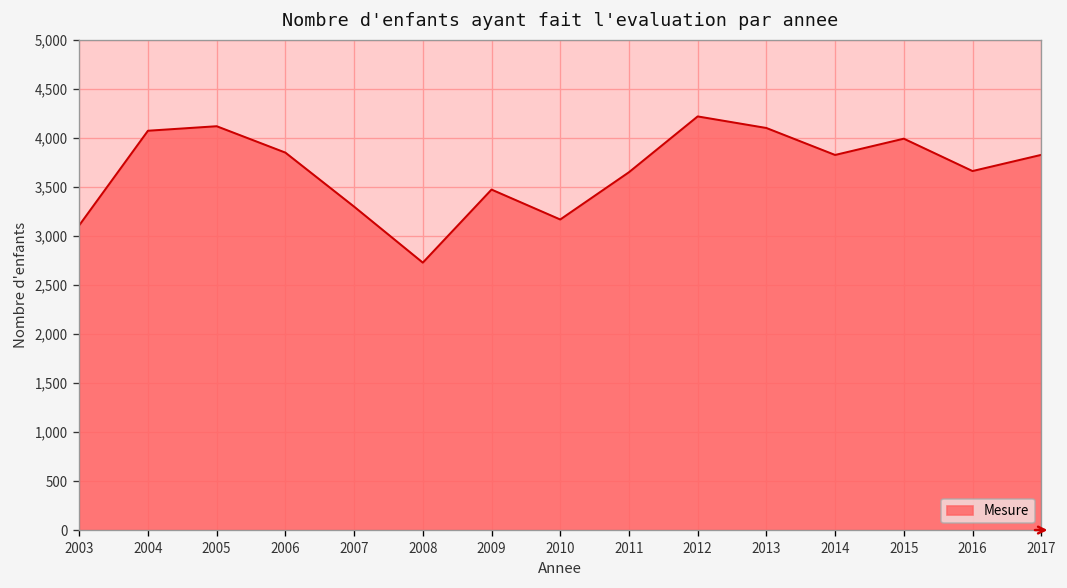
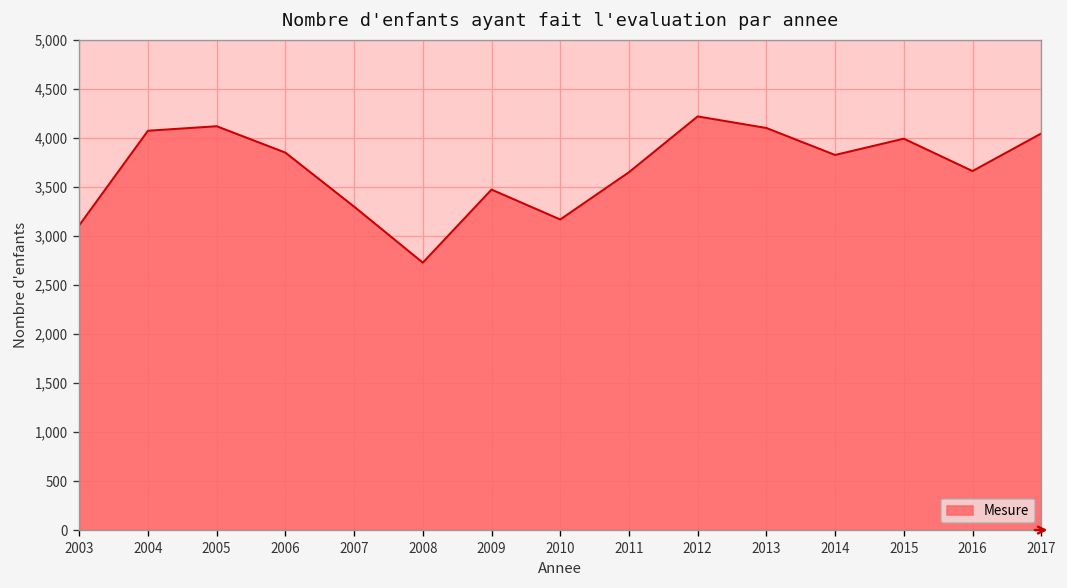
2017: 3,800 -> 4,000
